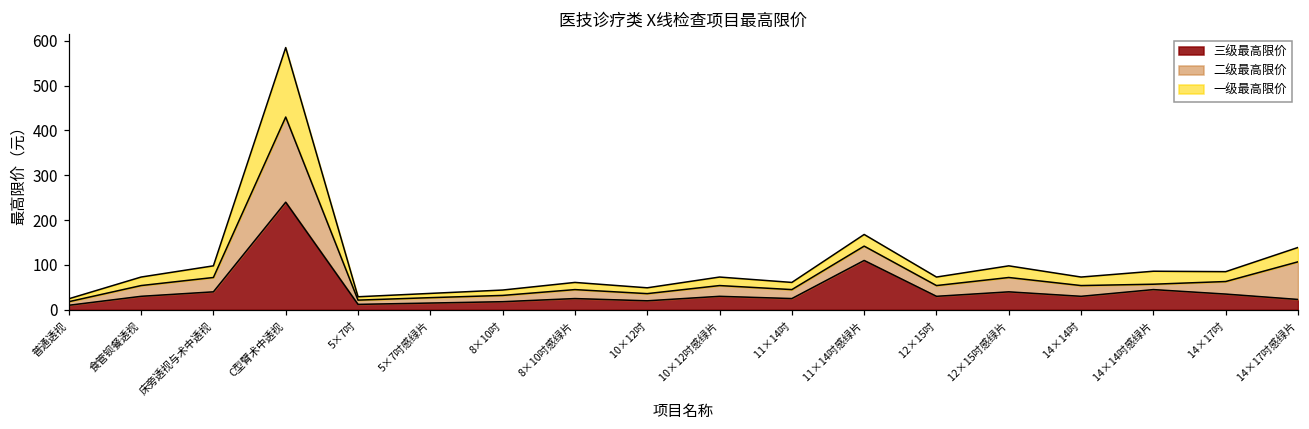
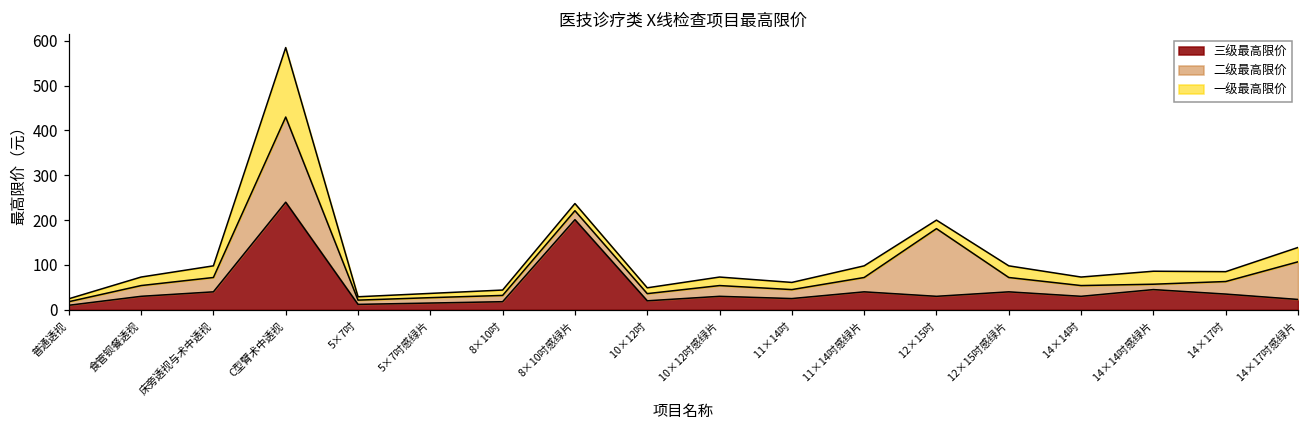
三级最高限价, 8×10吋感绿片: 30 -> 200
三级最高限价, 11×14吋感绿片: 110 -> 40
二级最高限价, 12×15吋: 20 -> 150
